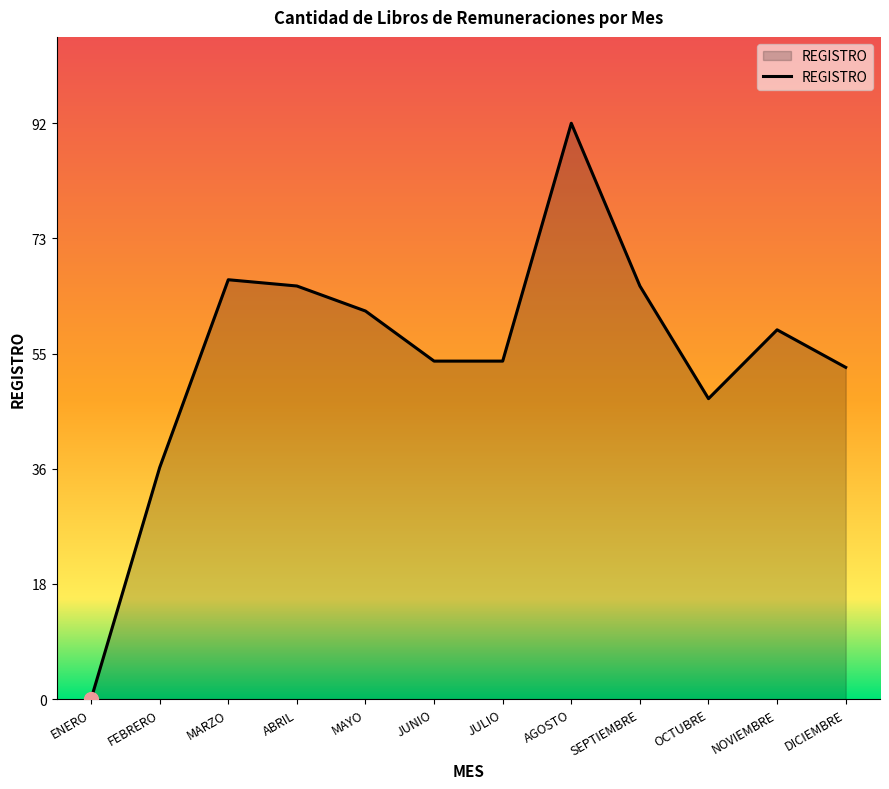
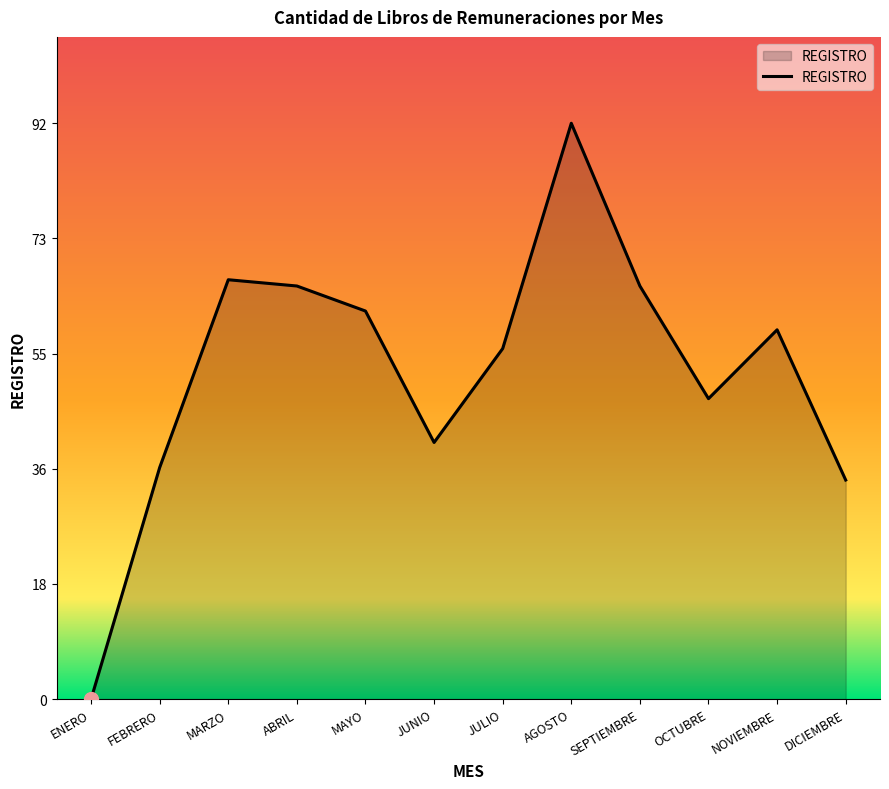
REGISTRO, JUNIO: 54 -> 41
REGISTRO, JULIO: 54 -> 56
REGISTRO, DICIEMBRE: 53 -> 35
